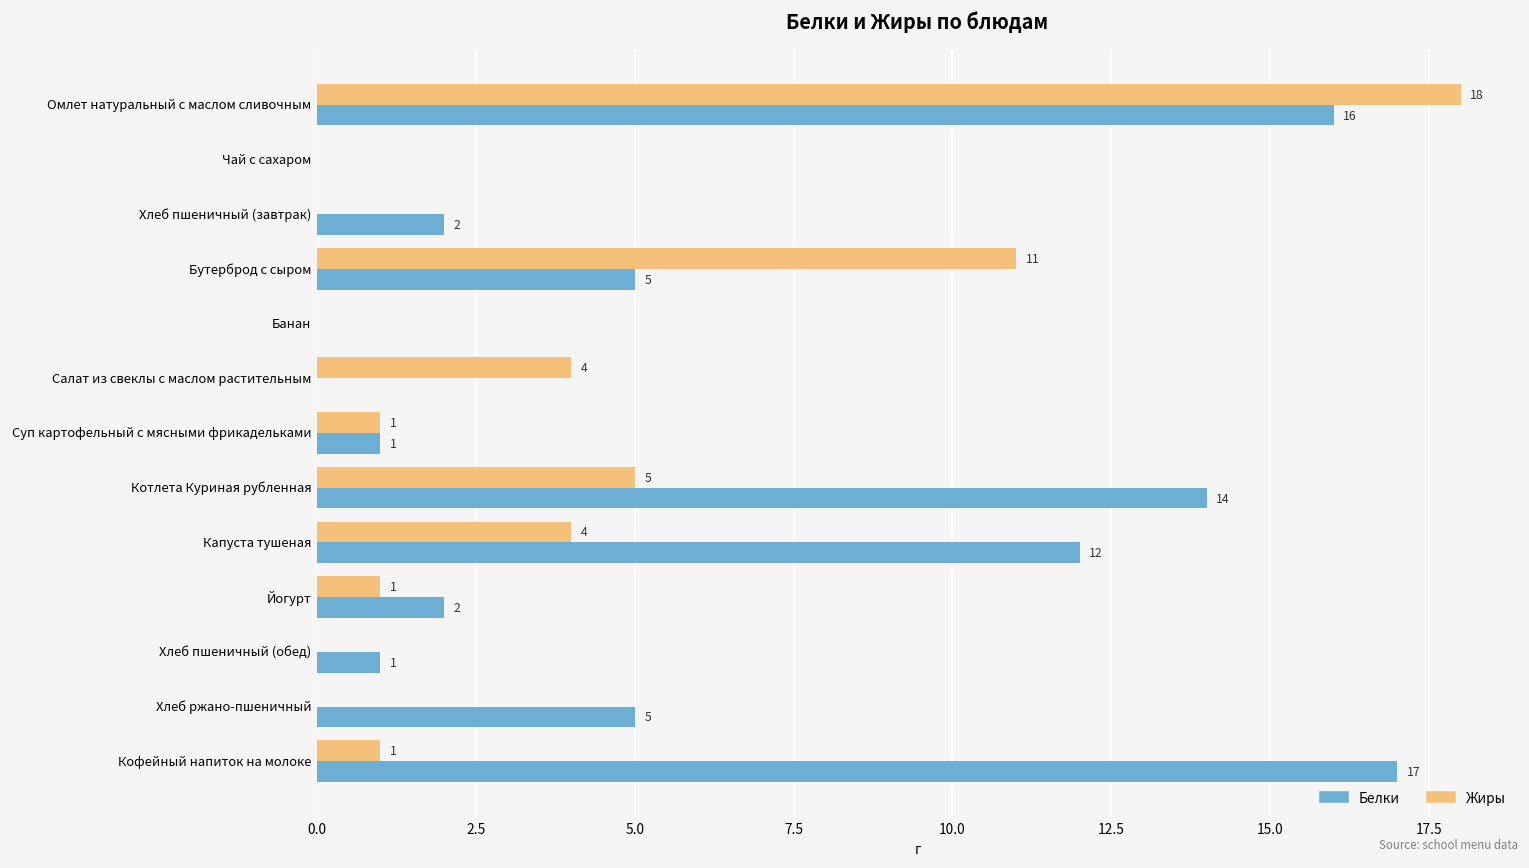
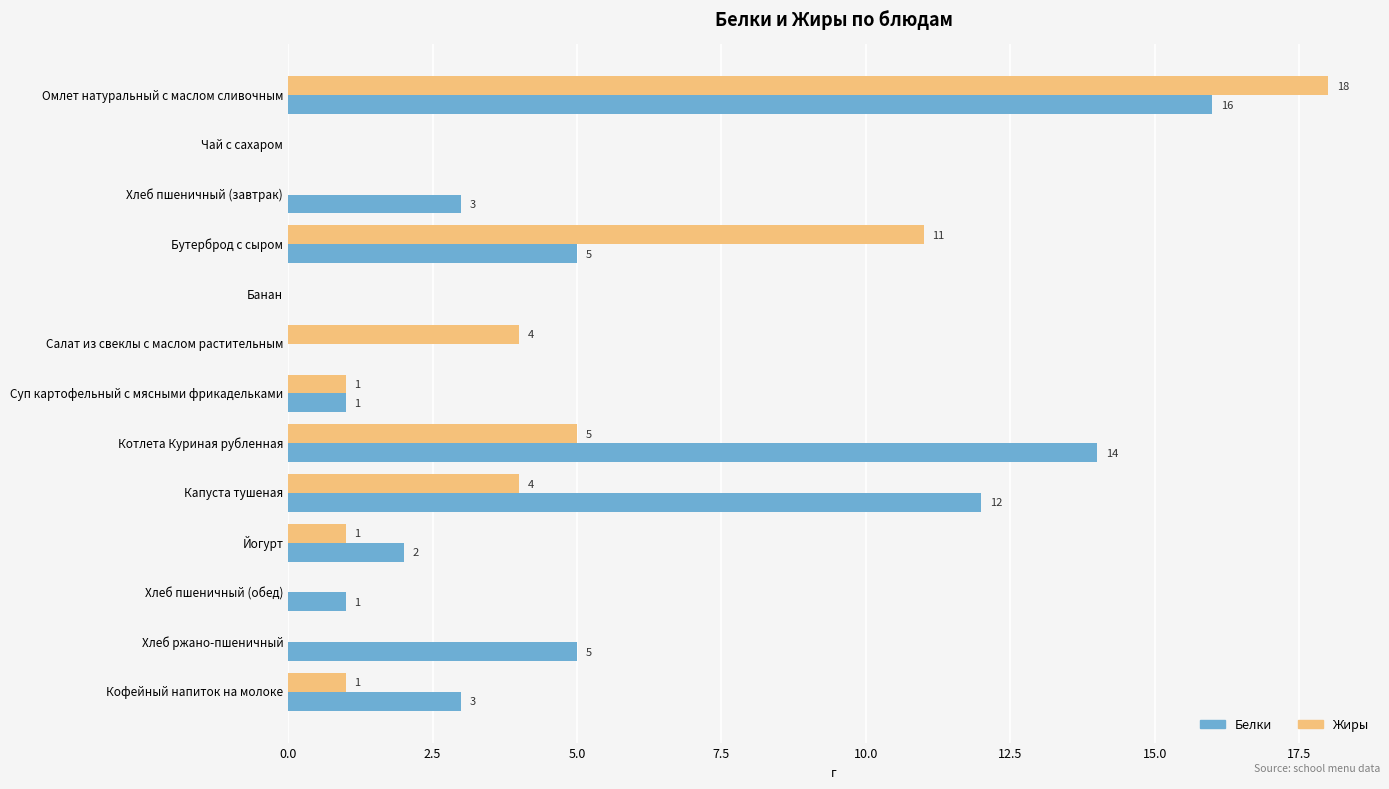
Белки, Хлеб пшеничный (завтрак): 2 -> 3
Белки, Кофейный напиток на молоке: 17 -> 3
